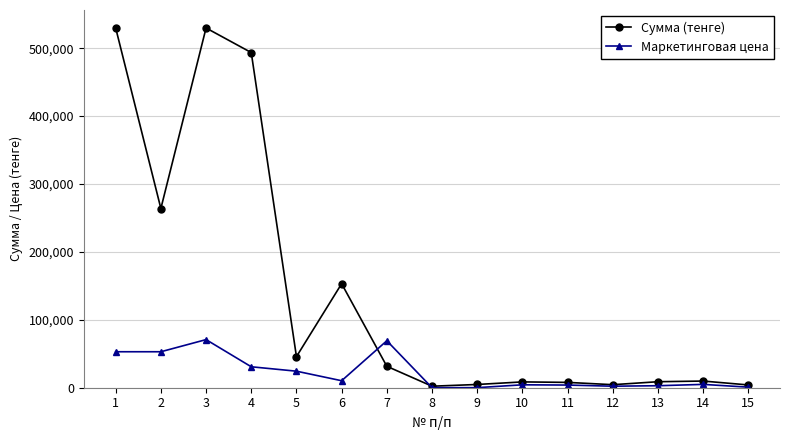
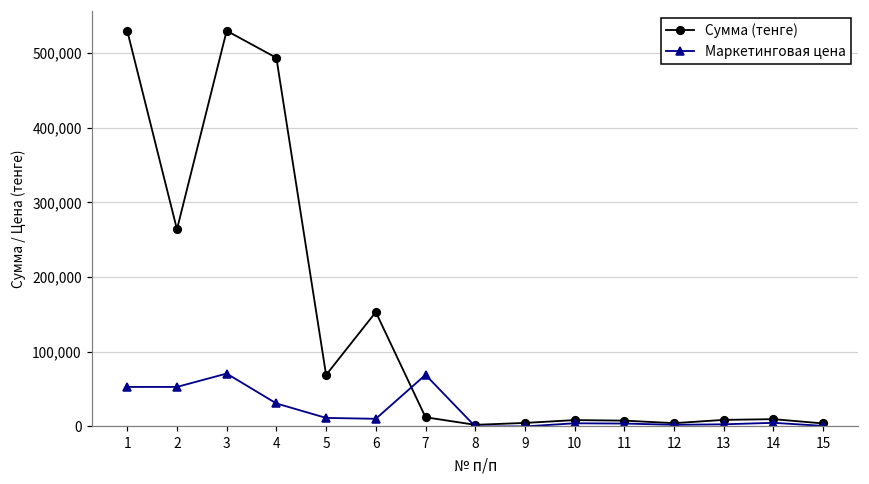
Сумма (тенге), 5: 50,000 -> 70,000
Маркетинговая цена, 5: 20,000 -> 10,000
Сумма (тенге), 7: 30,000 -> 10,000
